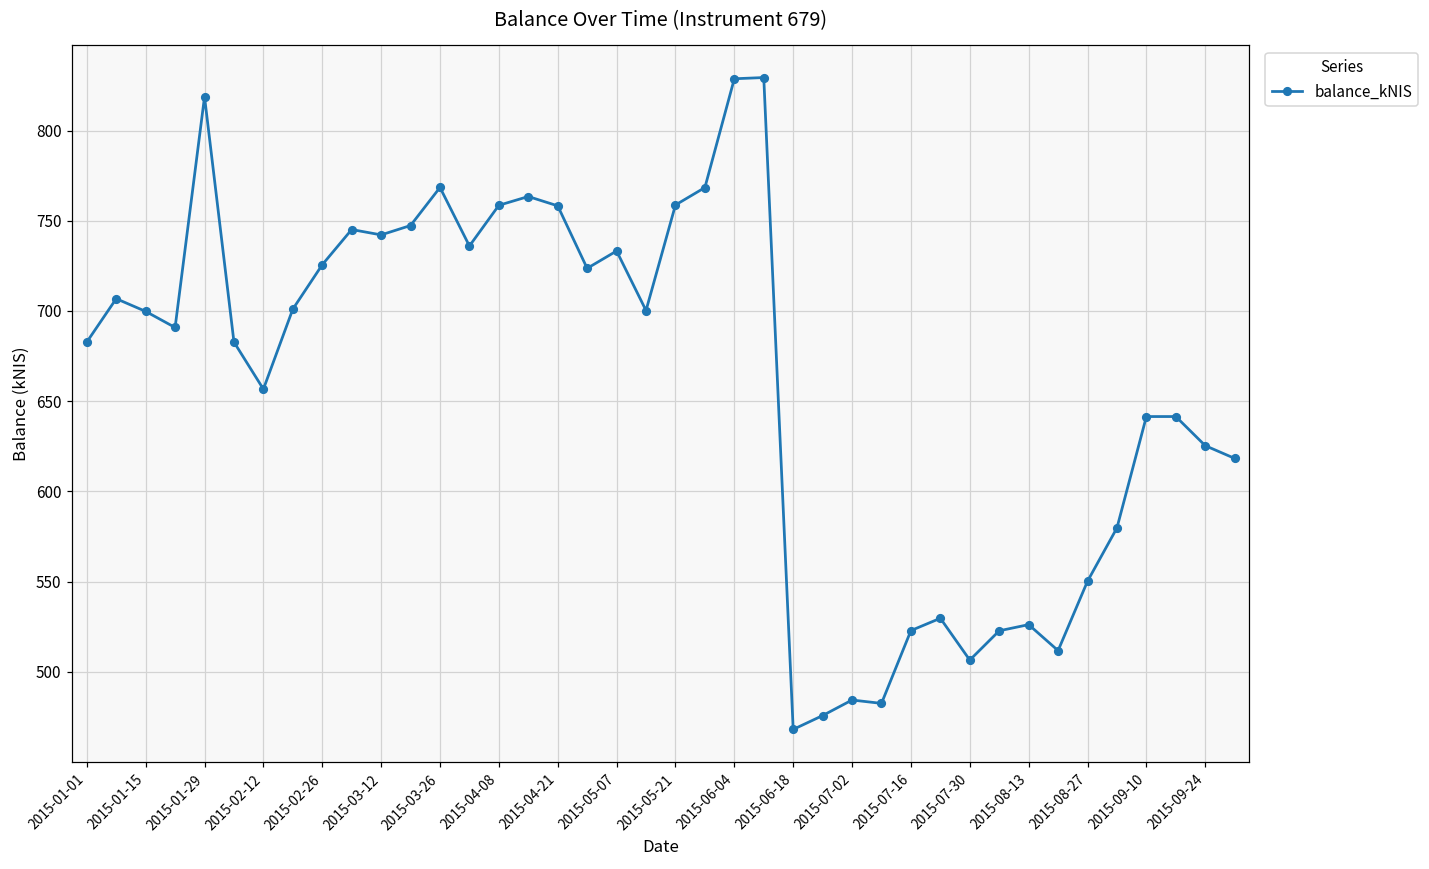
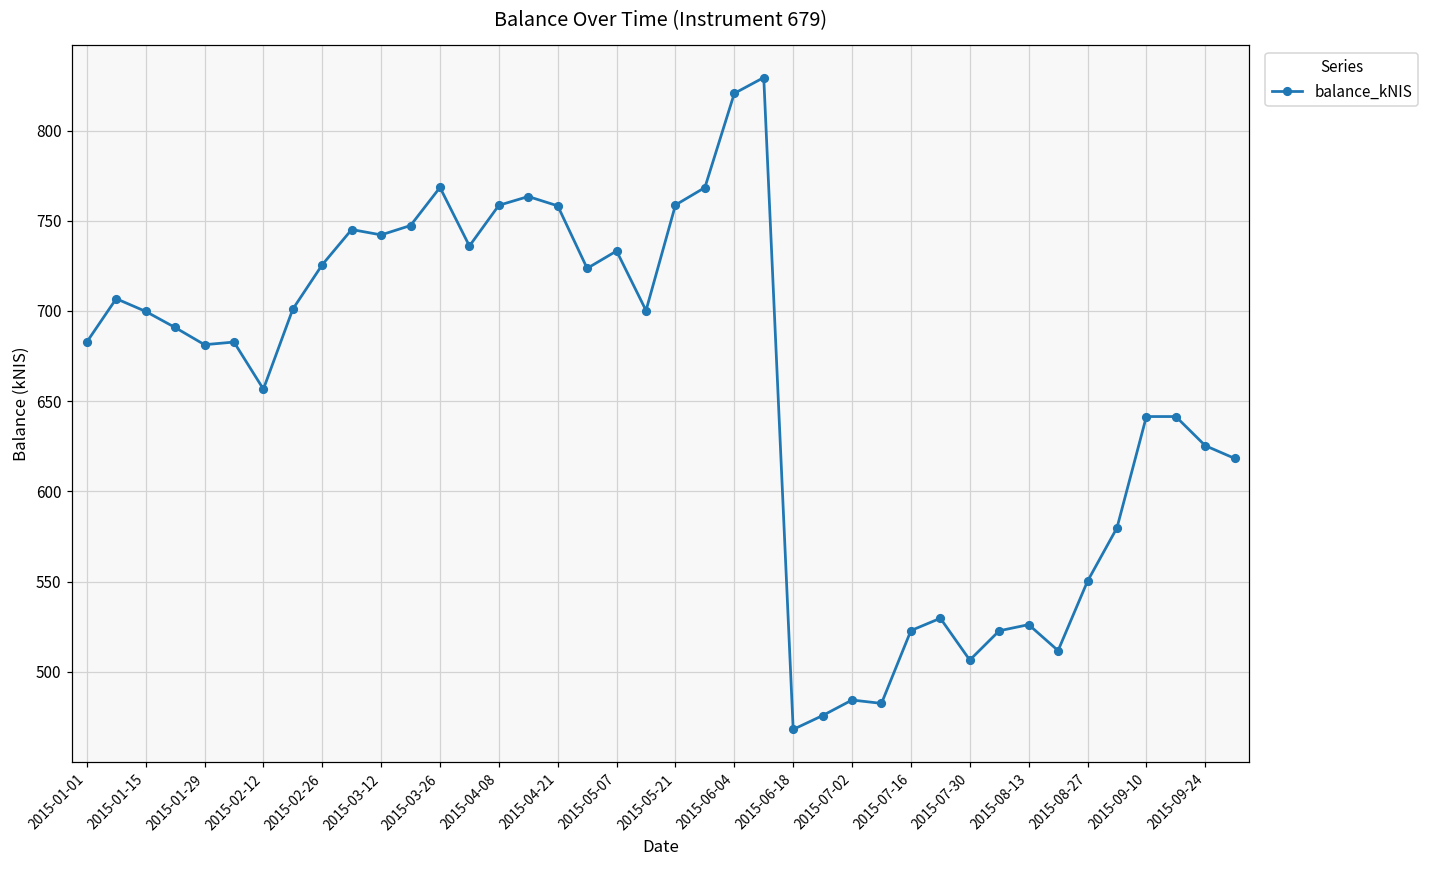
2015-01-29: 819 -> 681
2015-06-04: 829 -> 821
